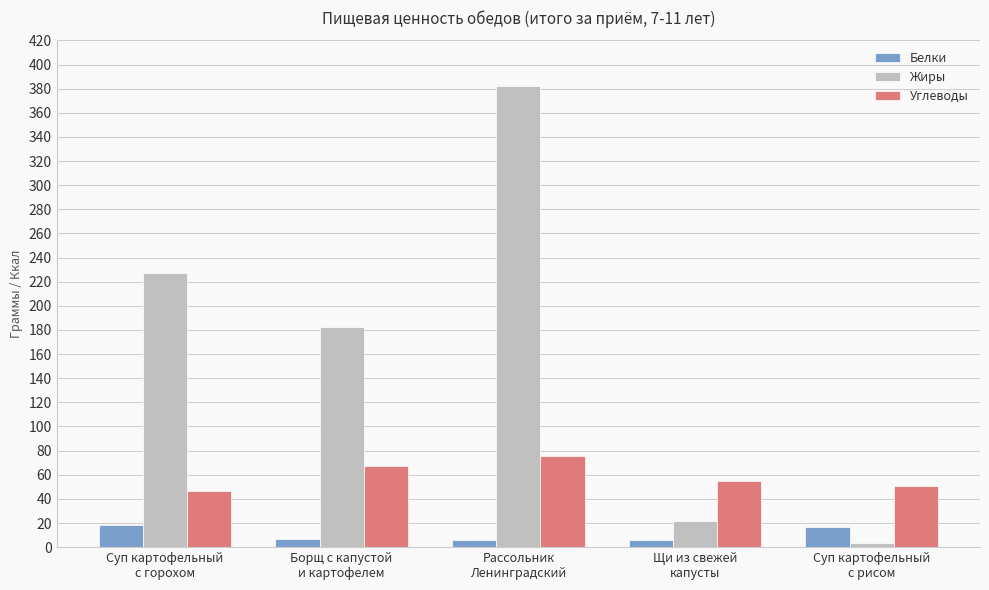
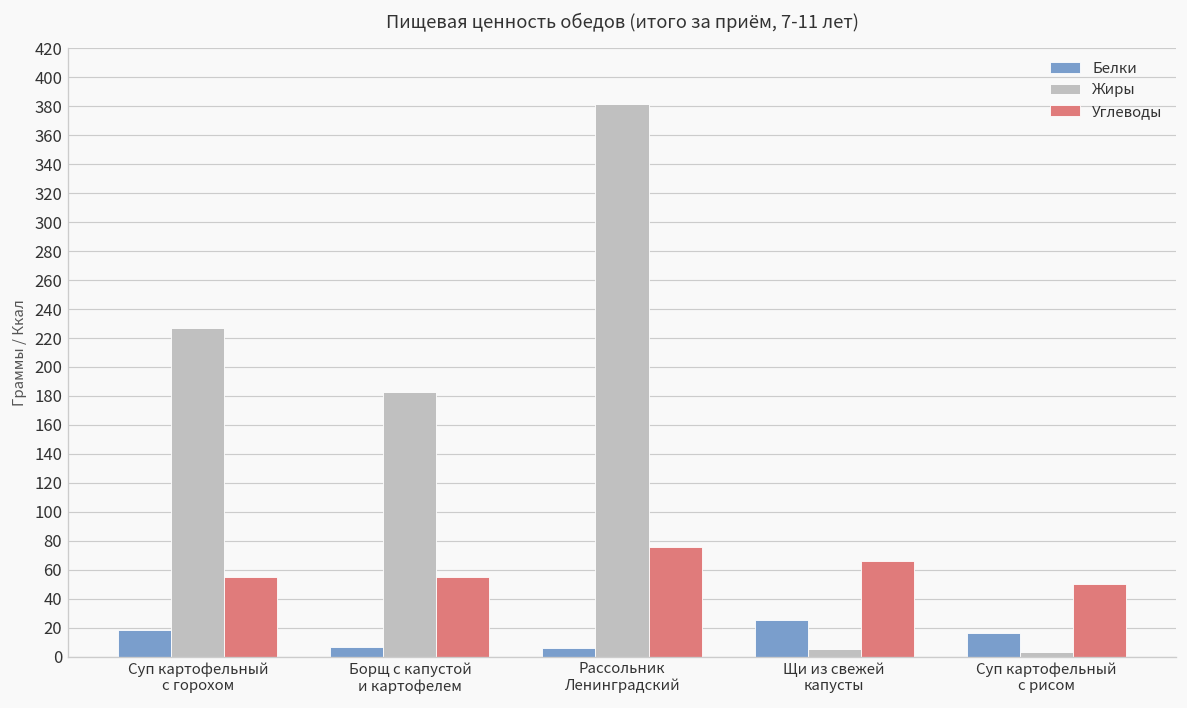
Углеводы, Суп картофельный с горохом: 46 -> 55
Углеводы, Борщ с капустой и картофелем: 67 -> 55
Белки, Щи из свежей капусты: 6 -> 25
Жиры, Щи из свежей капусты: 21 -> 5
Углеводы, Щи из свежей капусты: 55 -> 66
